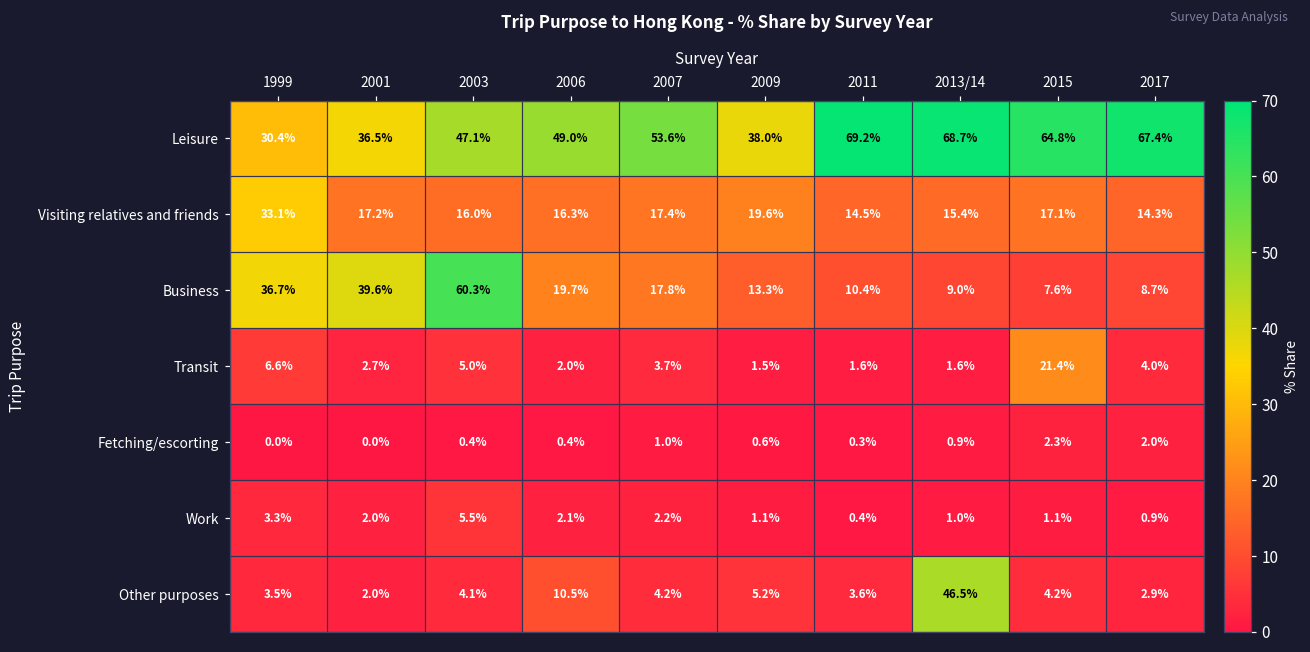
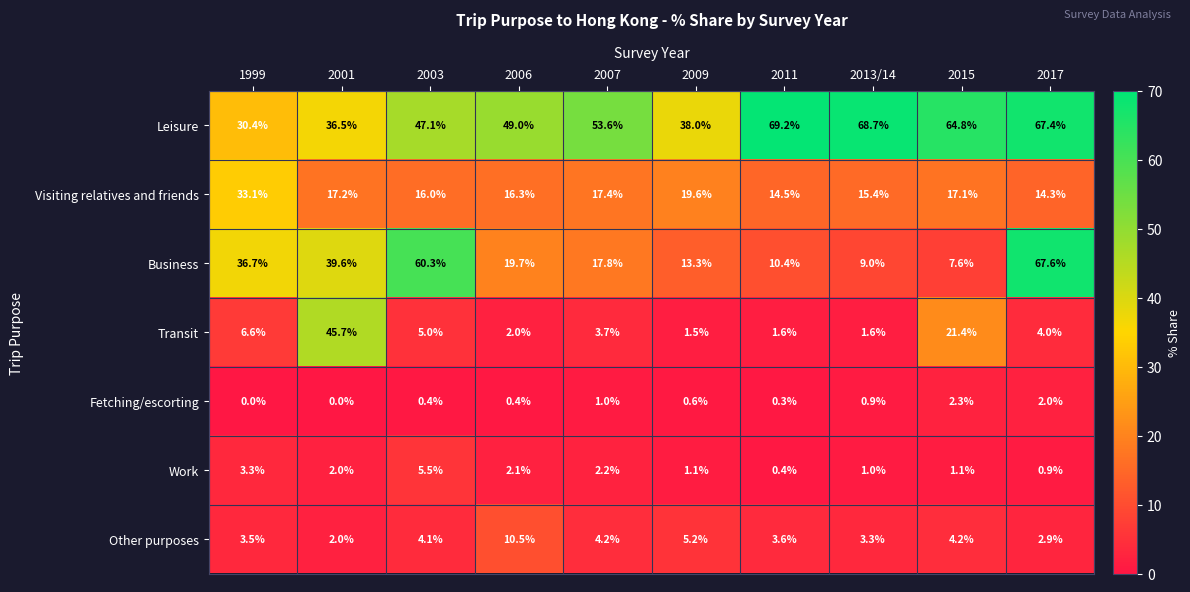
Business, 2017: 8.7% -> 67.6%
Transit, 2001: 2.7% -> 45.7%
Other purposes, 2013/14: 46.5% -> 3.3%
